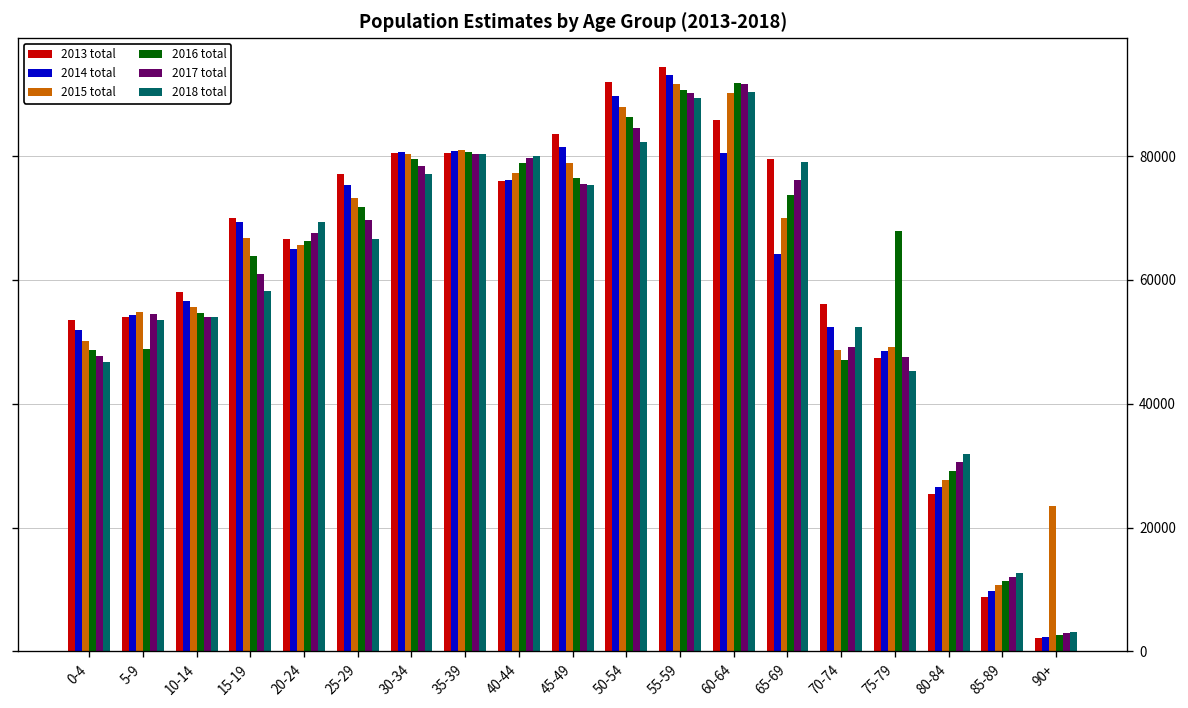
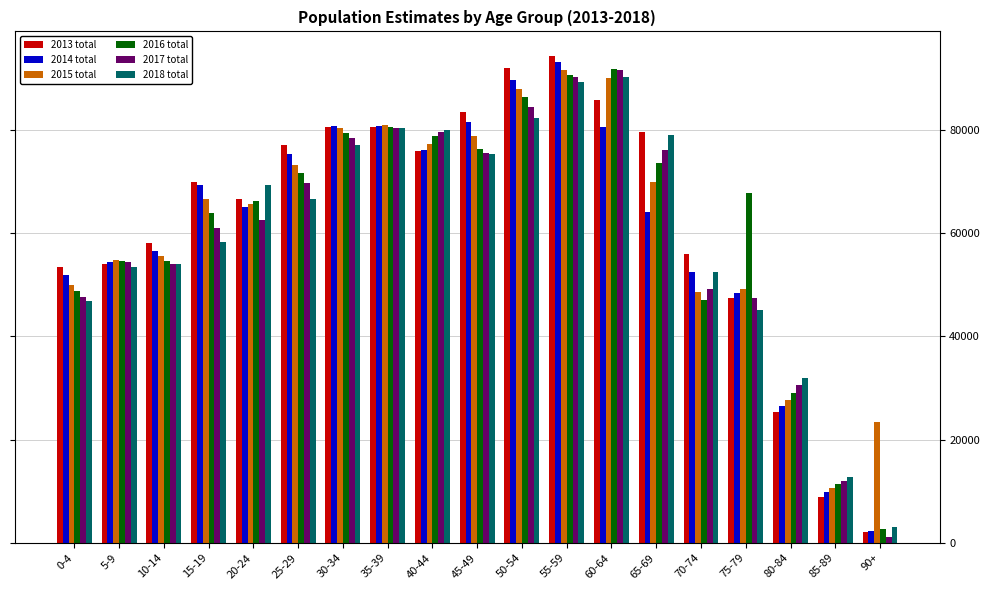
2016 total, 5-9: 49000 -> 55000
2017 total, 20-24: 68000 -> 62000
2017 total, 90+: 3000 -> 1000
